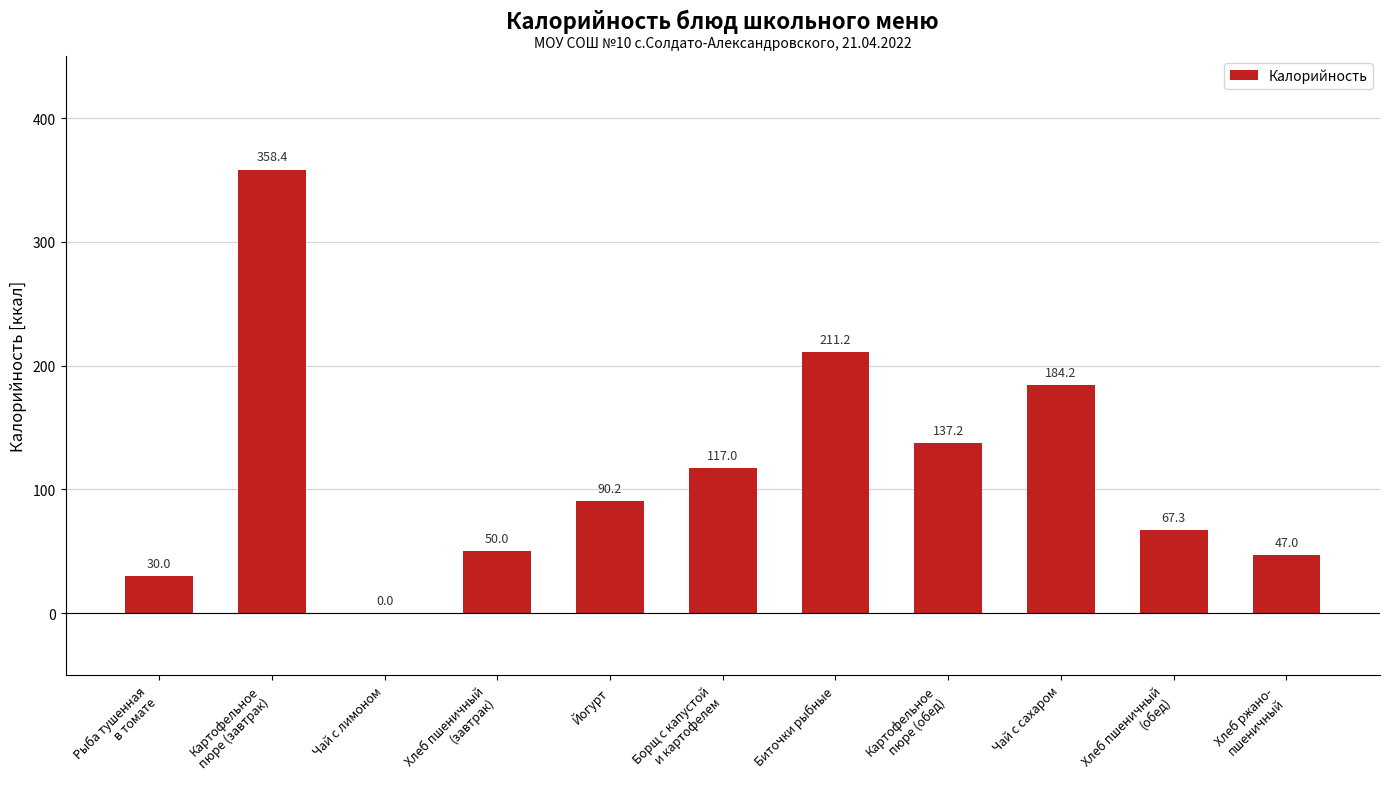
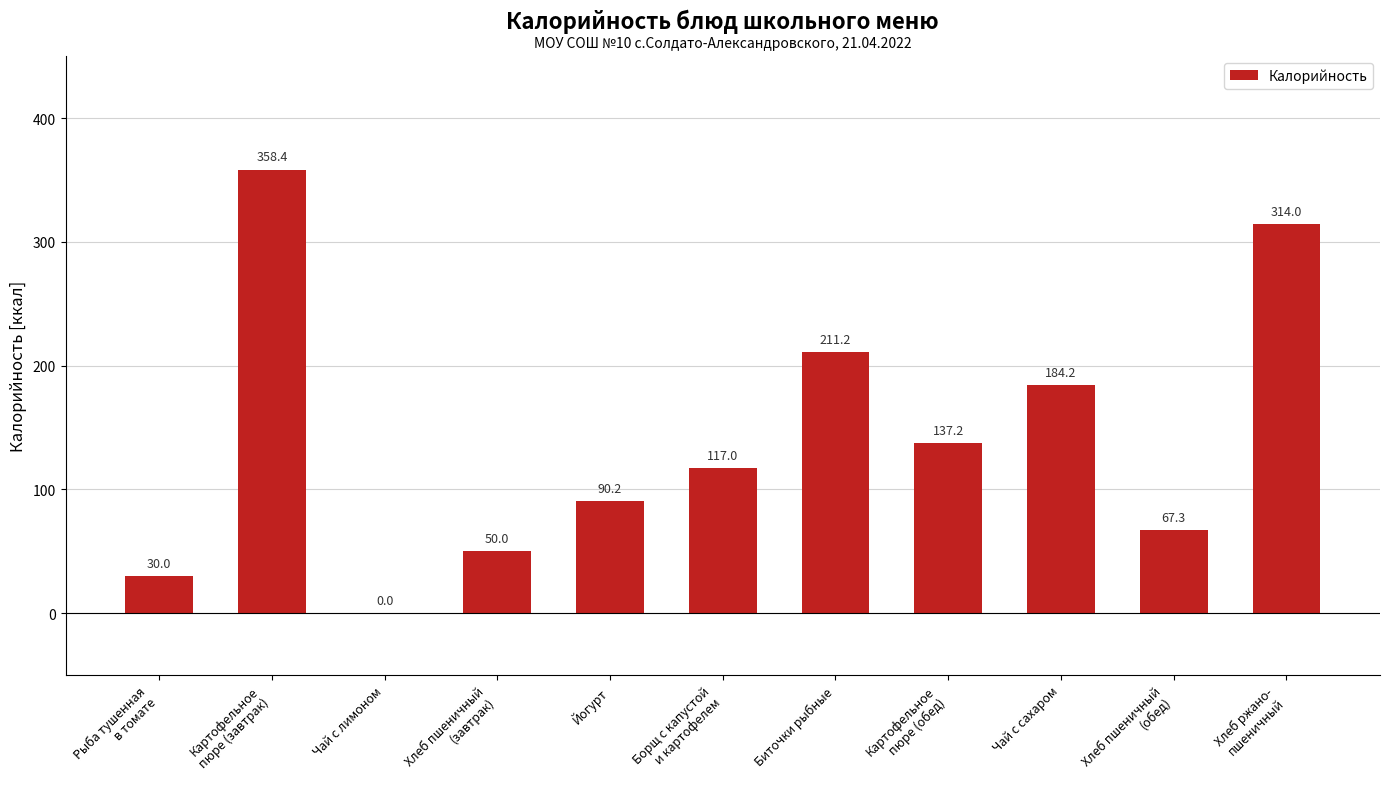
Хлеб ржано- пшеничный: 47.0 -> 314.0
